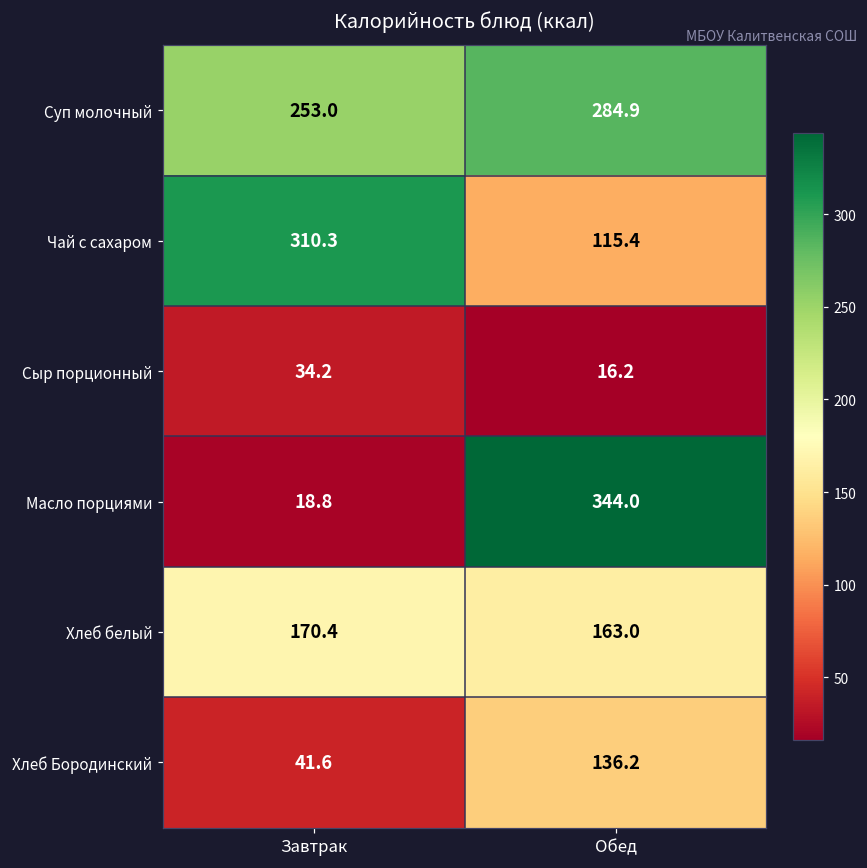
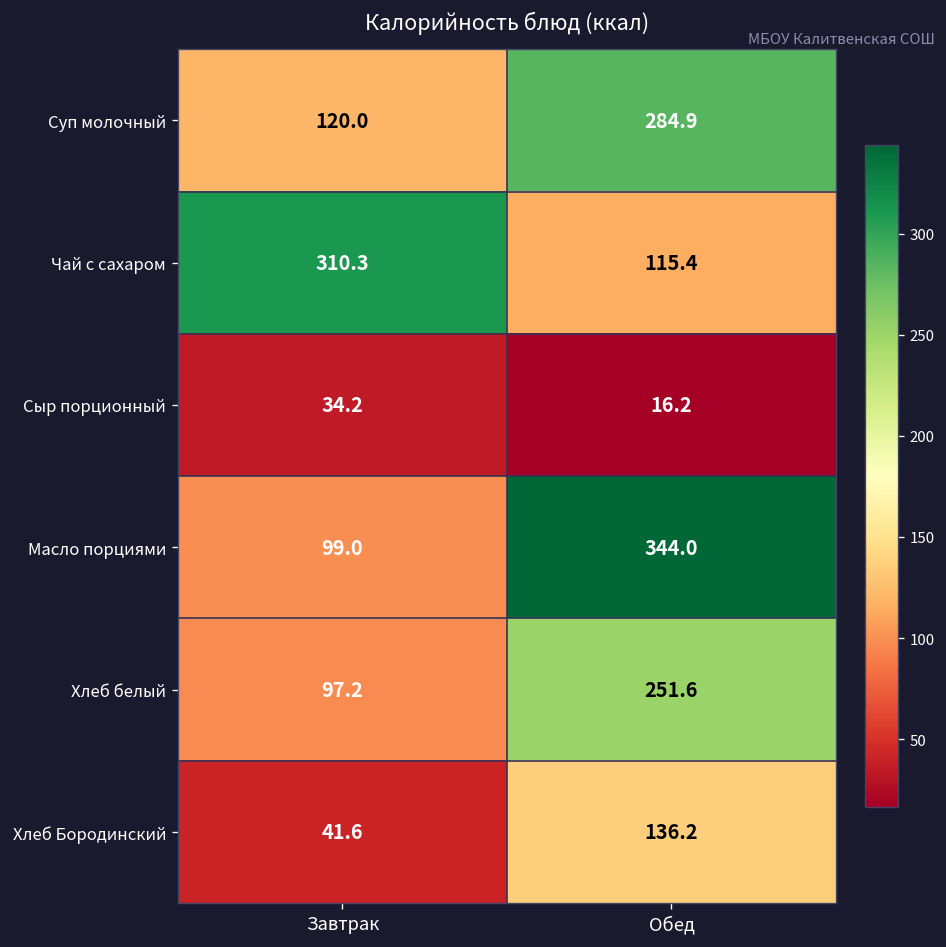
Суп молочный, Завтрак: 253.0 -> 120.0
Масло порциями, Завтрак: 18.8 -> 99.0
Хлеб белый, Завтрак: 170.4 -> 97.2
Хлеб белый, Обед: 163.0 -> 251.6
